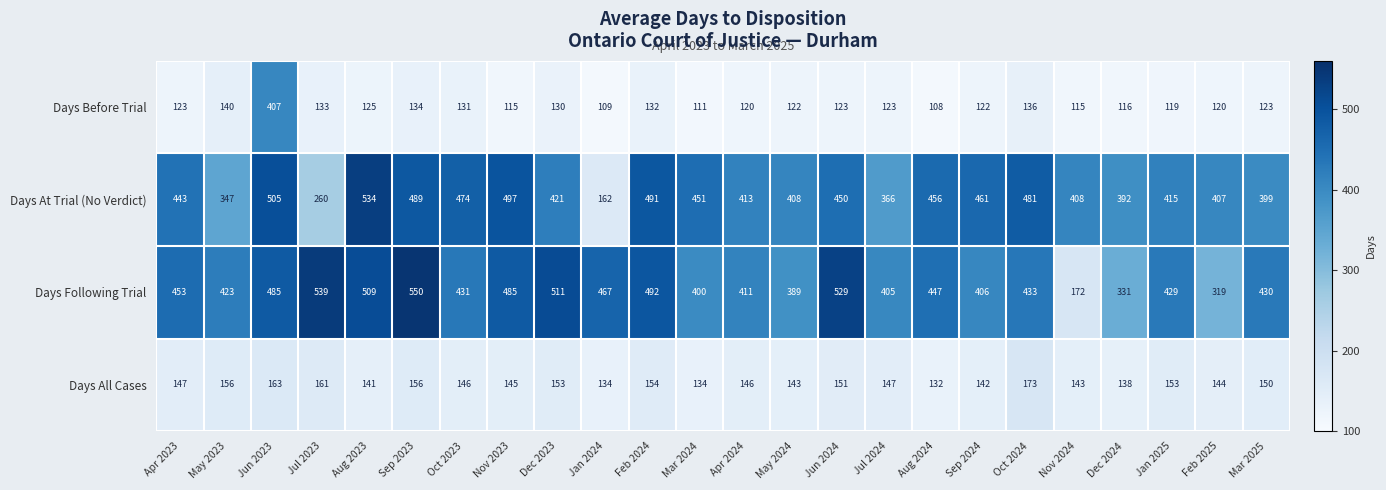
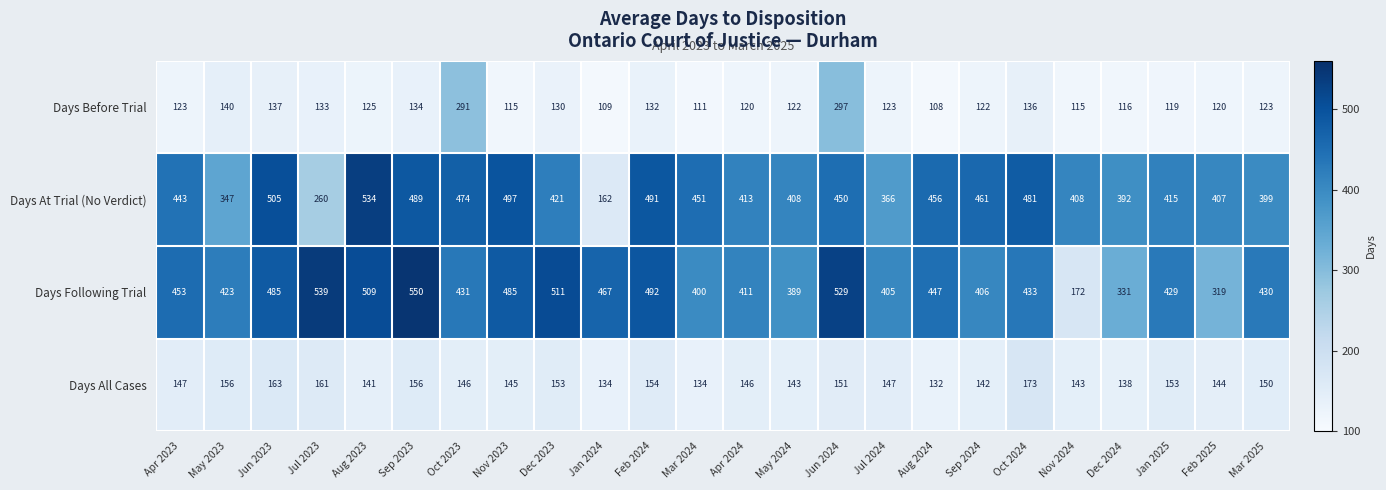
Days Before Trial, Jun 2023: 407 -> 137
Days Before Trial, Oct 2023: 131 -> 291
Days Before Trial, Jun 2024: 123 -> 297
